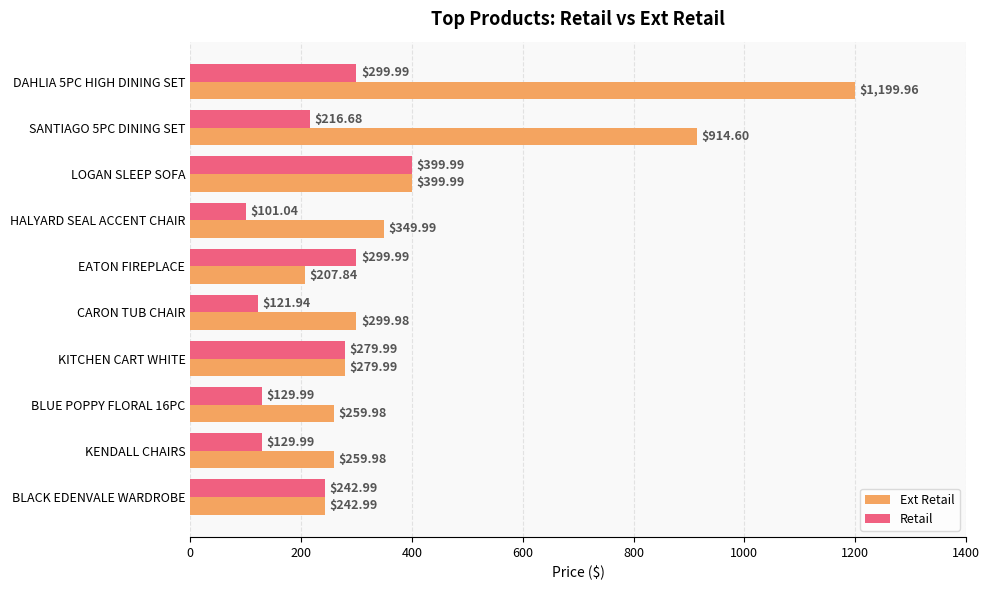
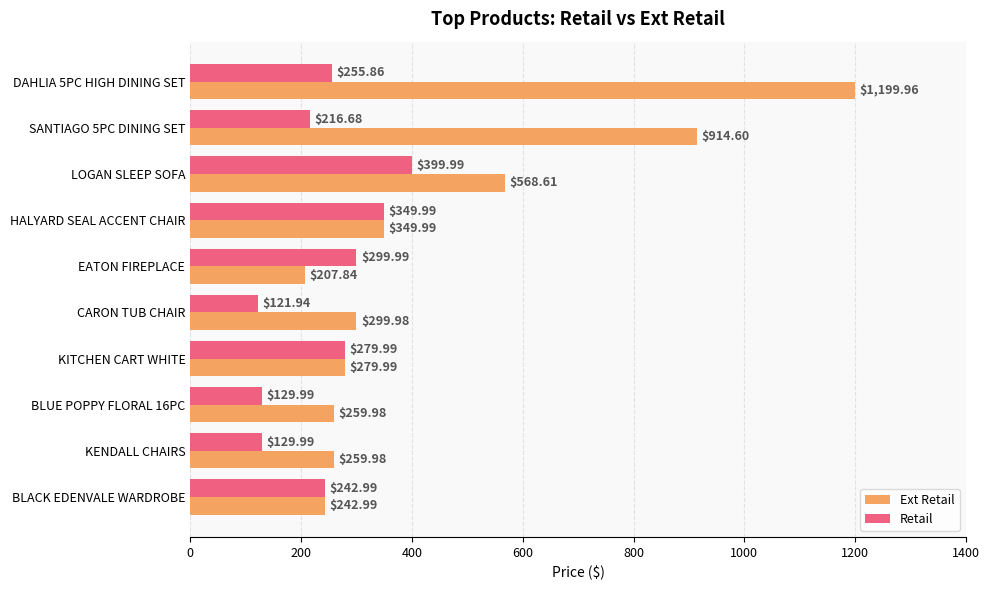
Retail, DAHLIA 5PC HIGH DINING SET: $299.99 -> $255.86
Ext Retail, LOGAN SLEEP SOFA: $399.99 -> $568.61
Retail, HALYARD SEAL ACCENT CHAIR: $101.04 -> $349.99
